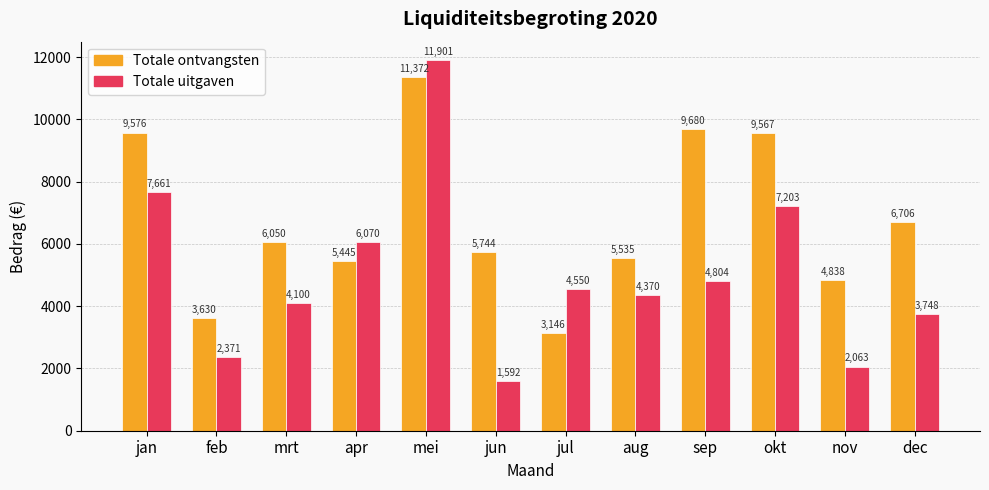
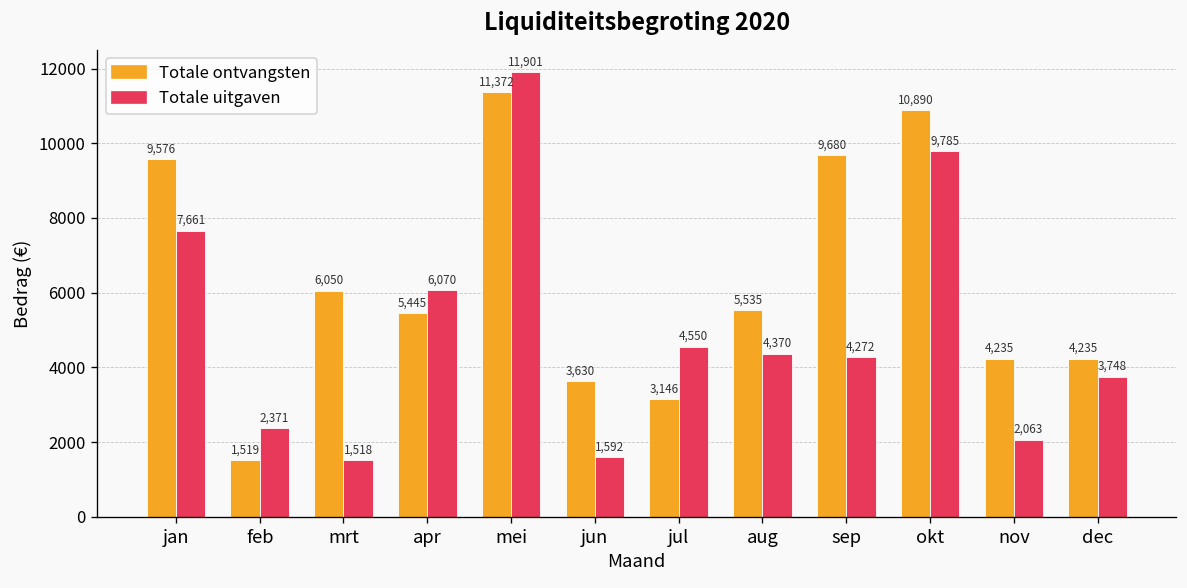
Totale ontvangsten, feb: 3,630 -> 1,519
Totale uitgaven, mrt: 4,100 -> 1,518
Totale ontvangsten, jun: 5,744 -> 3,630
Totale uitgaven, sep: 4,804 -> 4,272
Totale ontvangsten, okt: 9,567 -> 10,890
Totale uitgaven, okt: 7,203 -> 9,785
Totale ontvangsten, nov: 4,838 -> 4,235
Totale ontvangsten, dec: 6,706 -> 4,235
